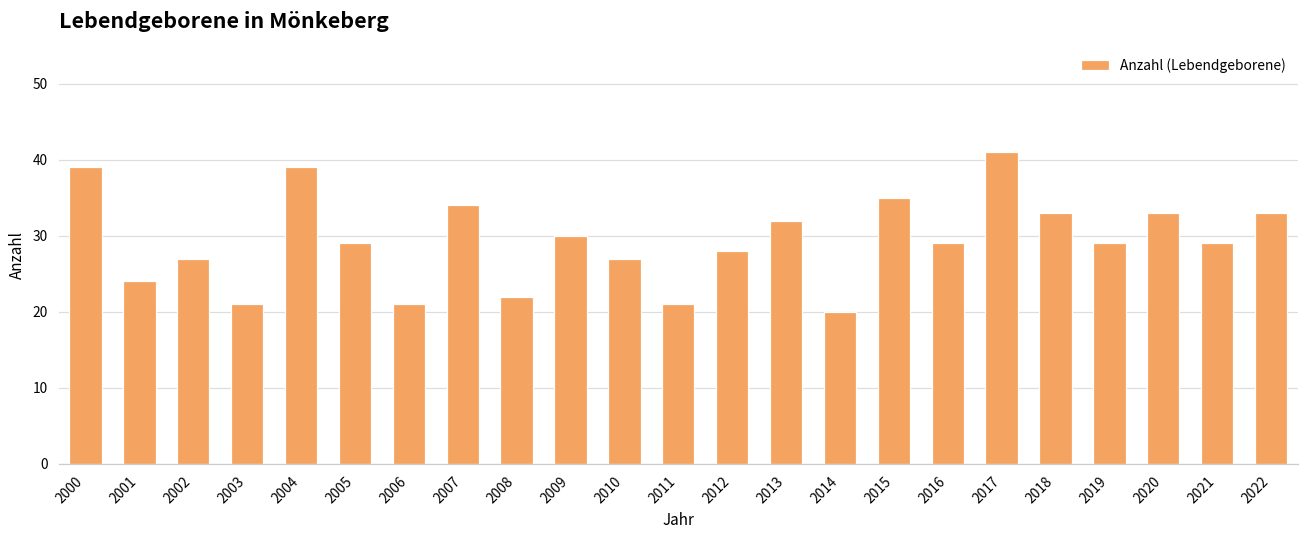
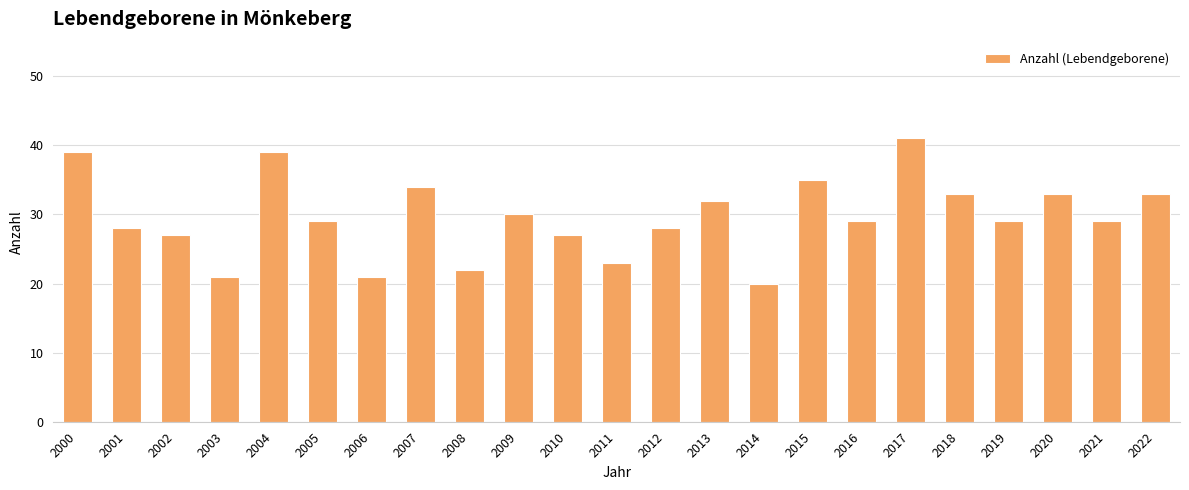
2001: 24 -> 28
2011: 21 -> 23
